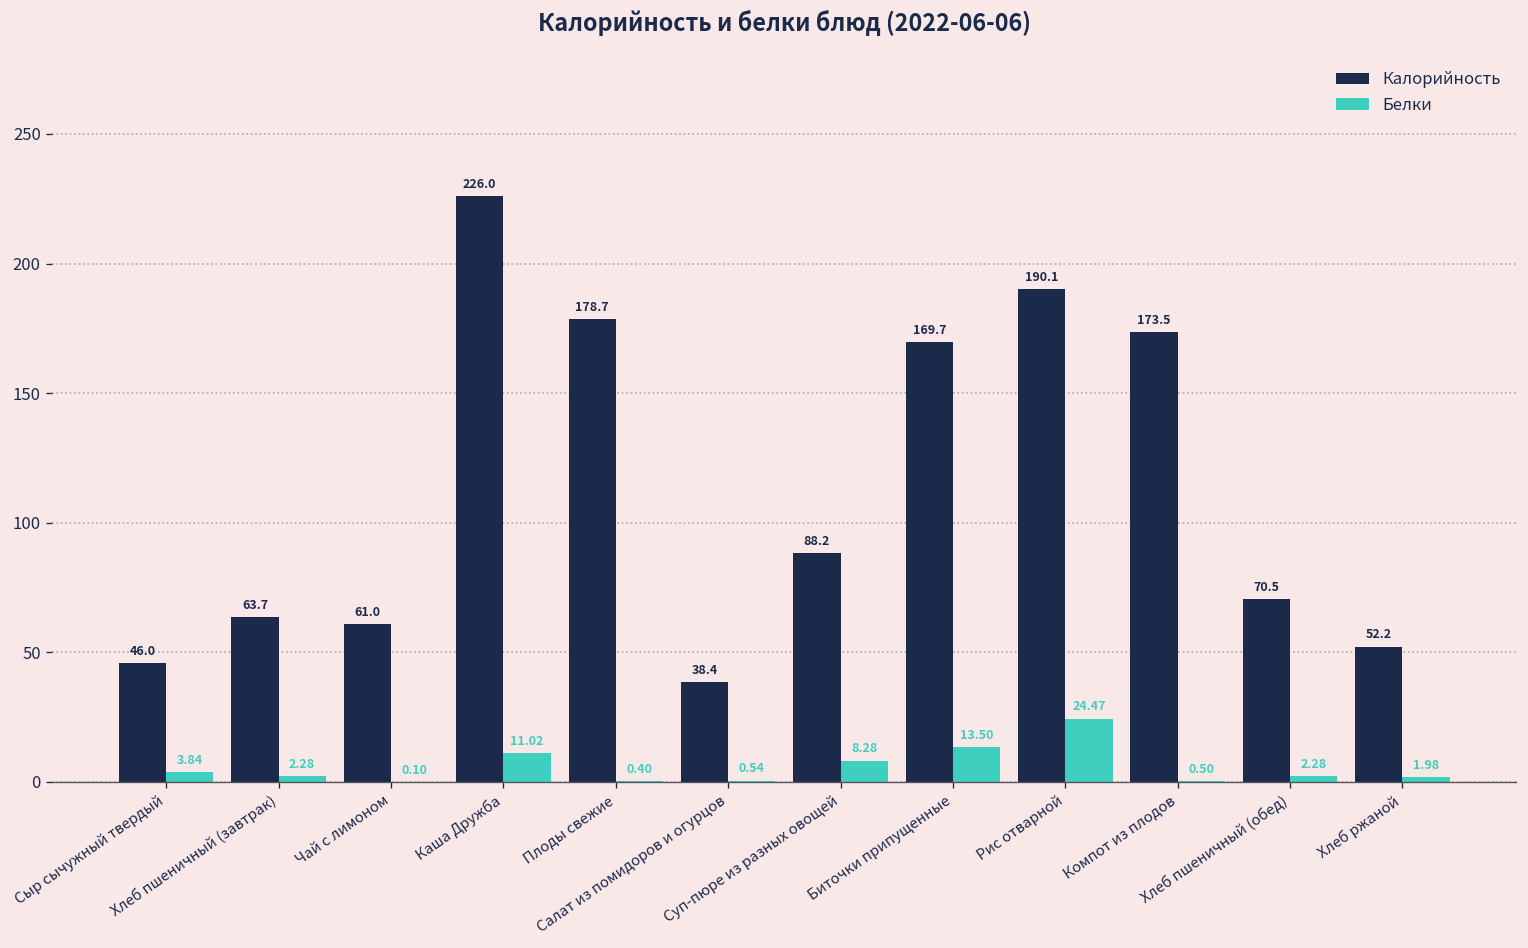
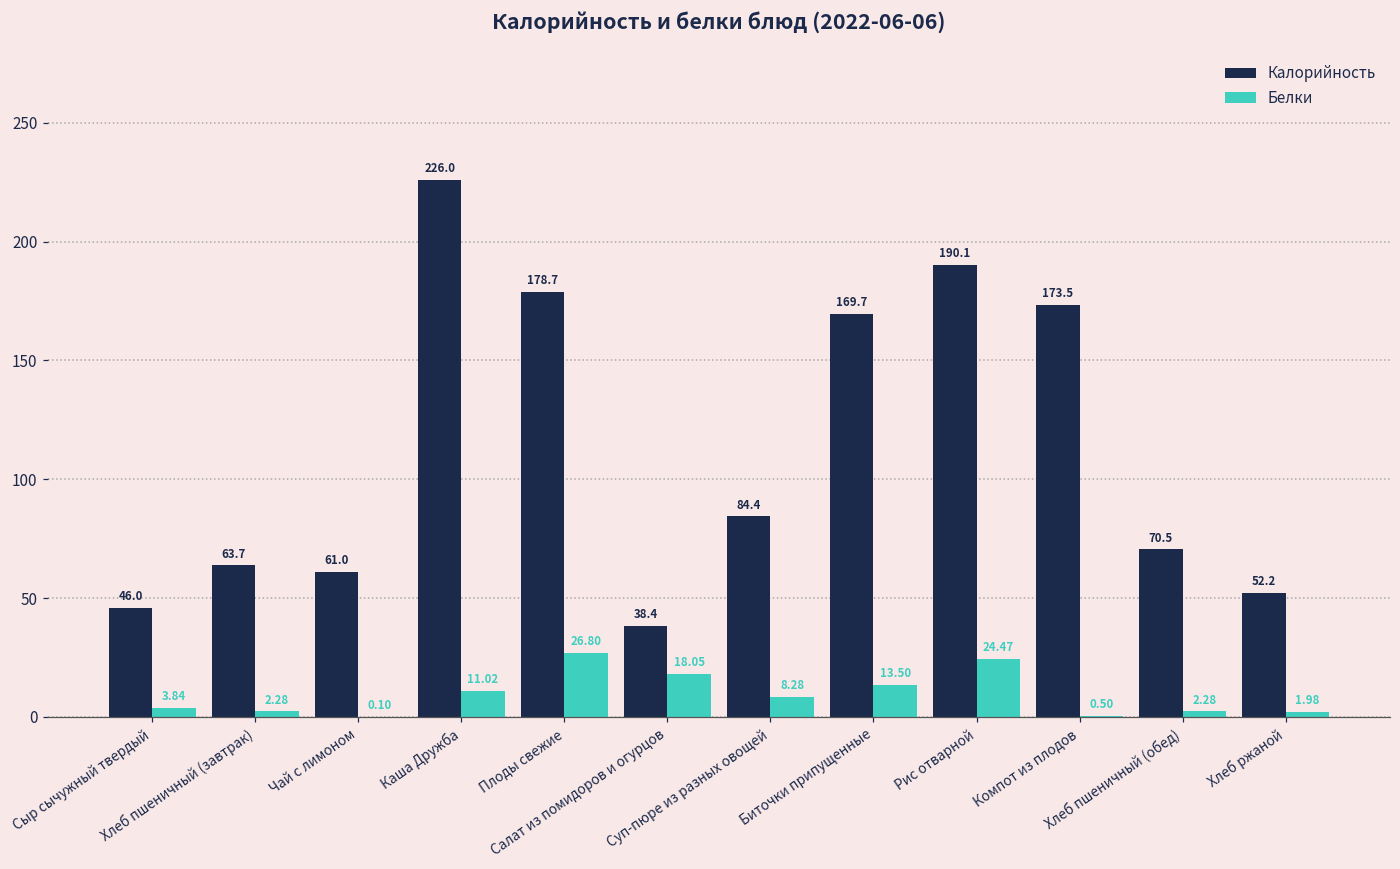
Белки, Плоды свежие: 0.40 -> 26.80
Белки, Салат из помидоров и огурцов: 0.54 -> 18.05
Калорийность, Суп-пюре из разных овощей: 88.2 -> 84.4
